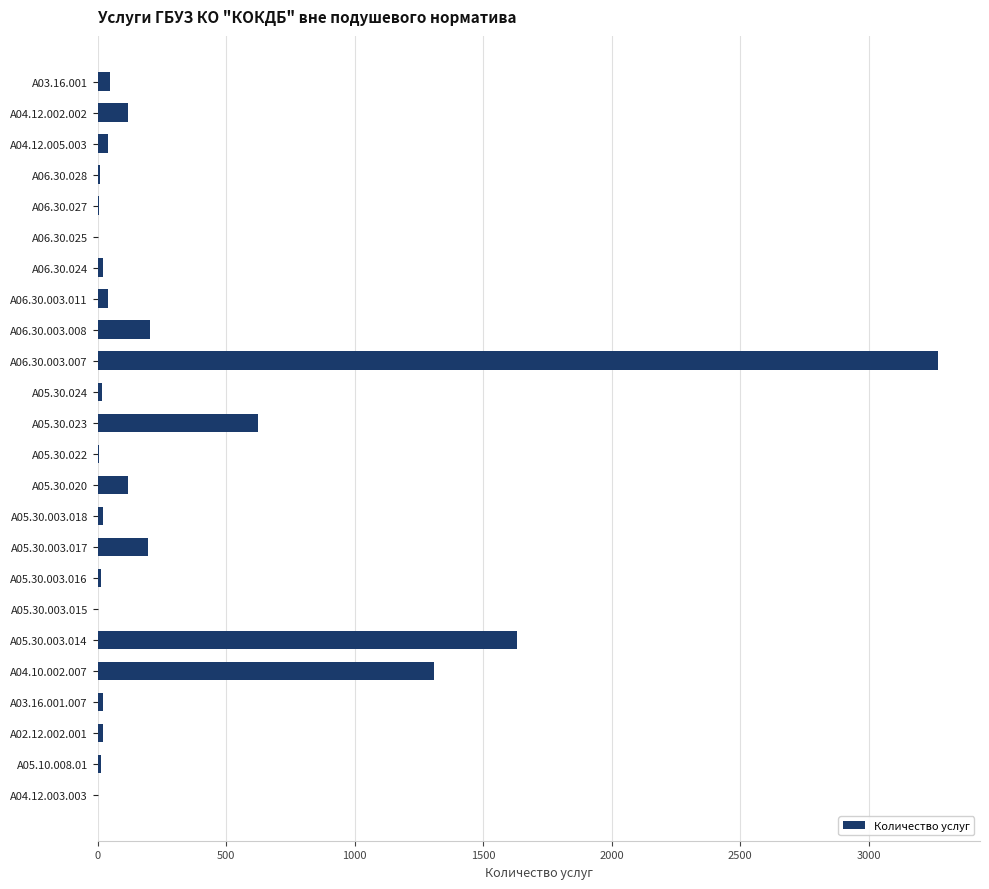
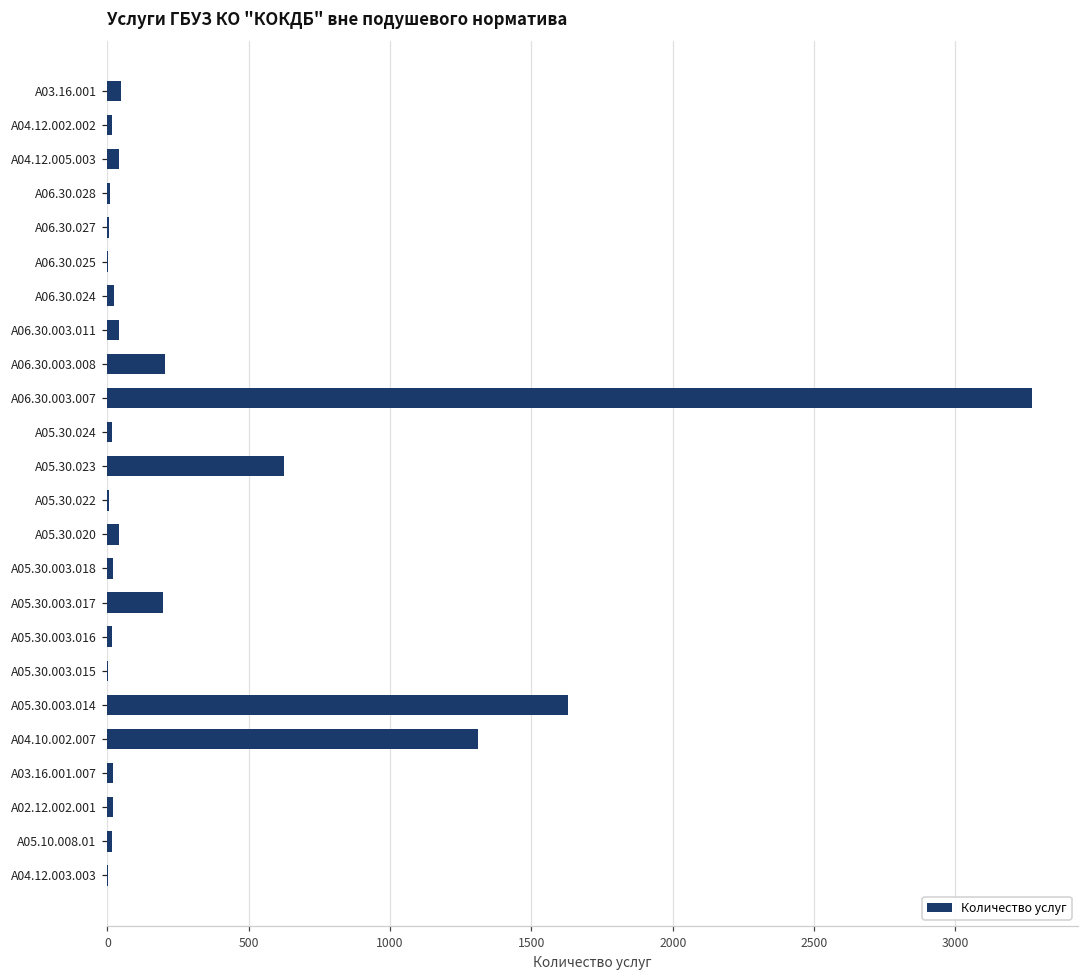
A04.12.002.002: 120 -> 20
A05.30.020: 120 -> 40
